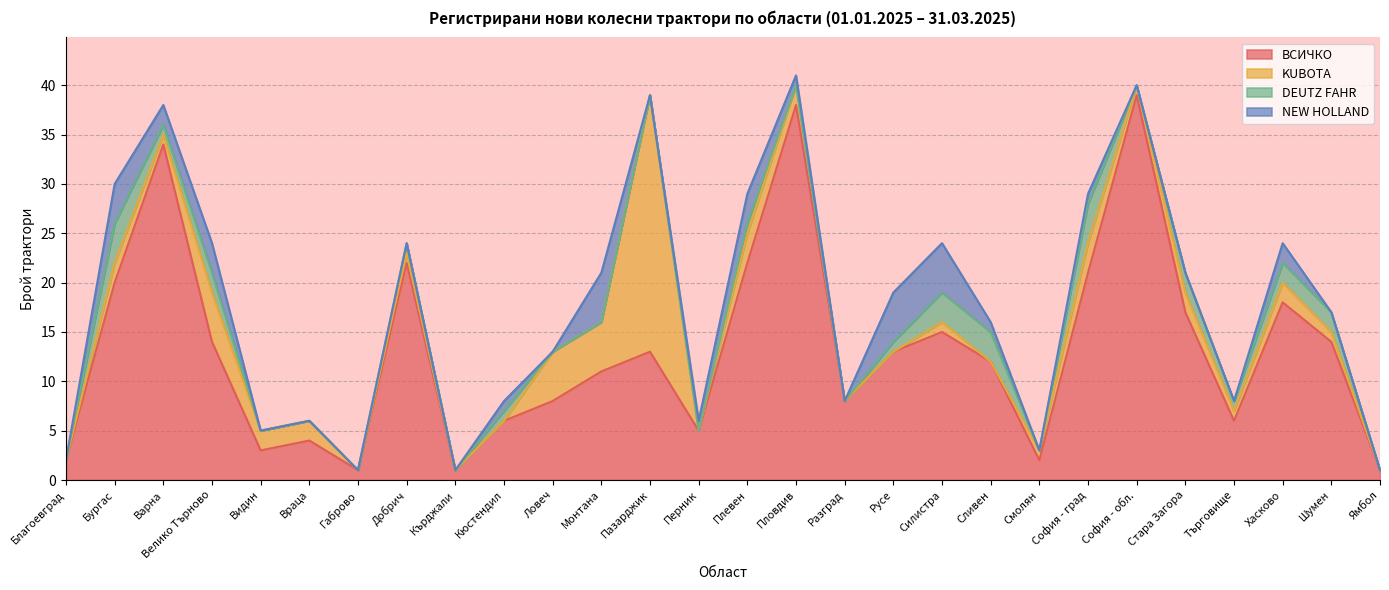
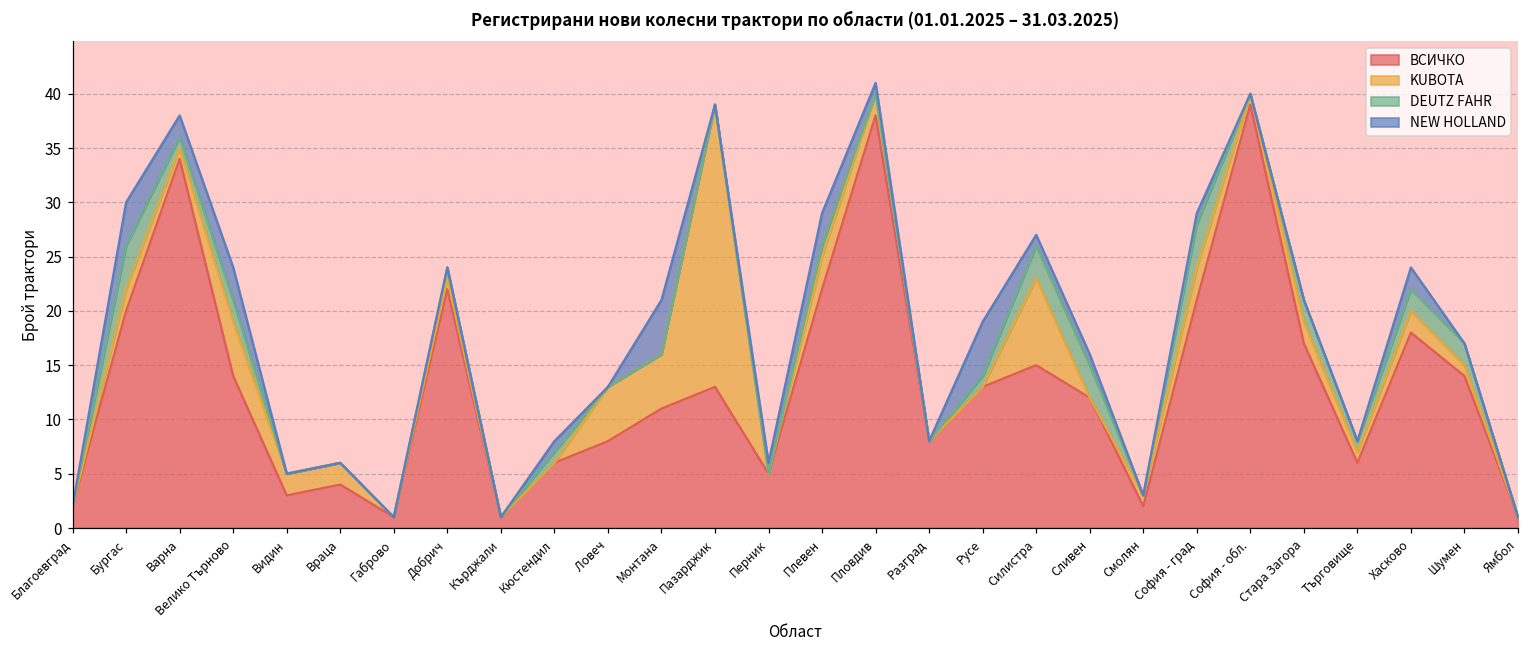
KUBOTA, Силистра: 1 -> 8
NEW HOLLAND, Силистра: 5 -> 1
